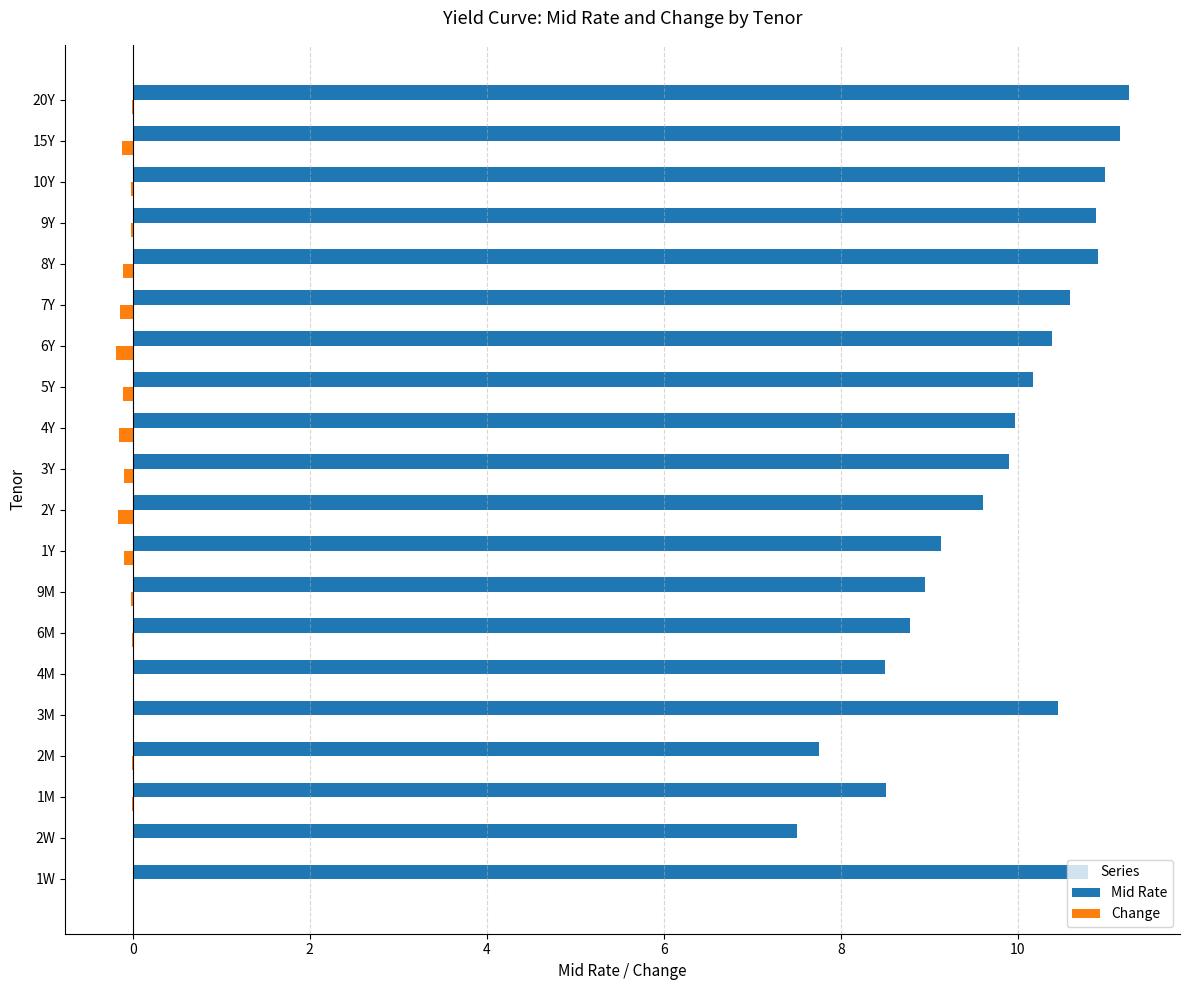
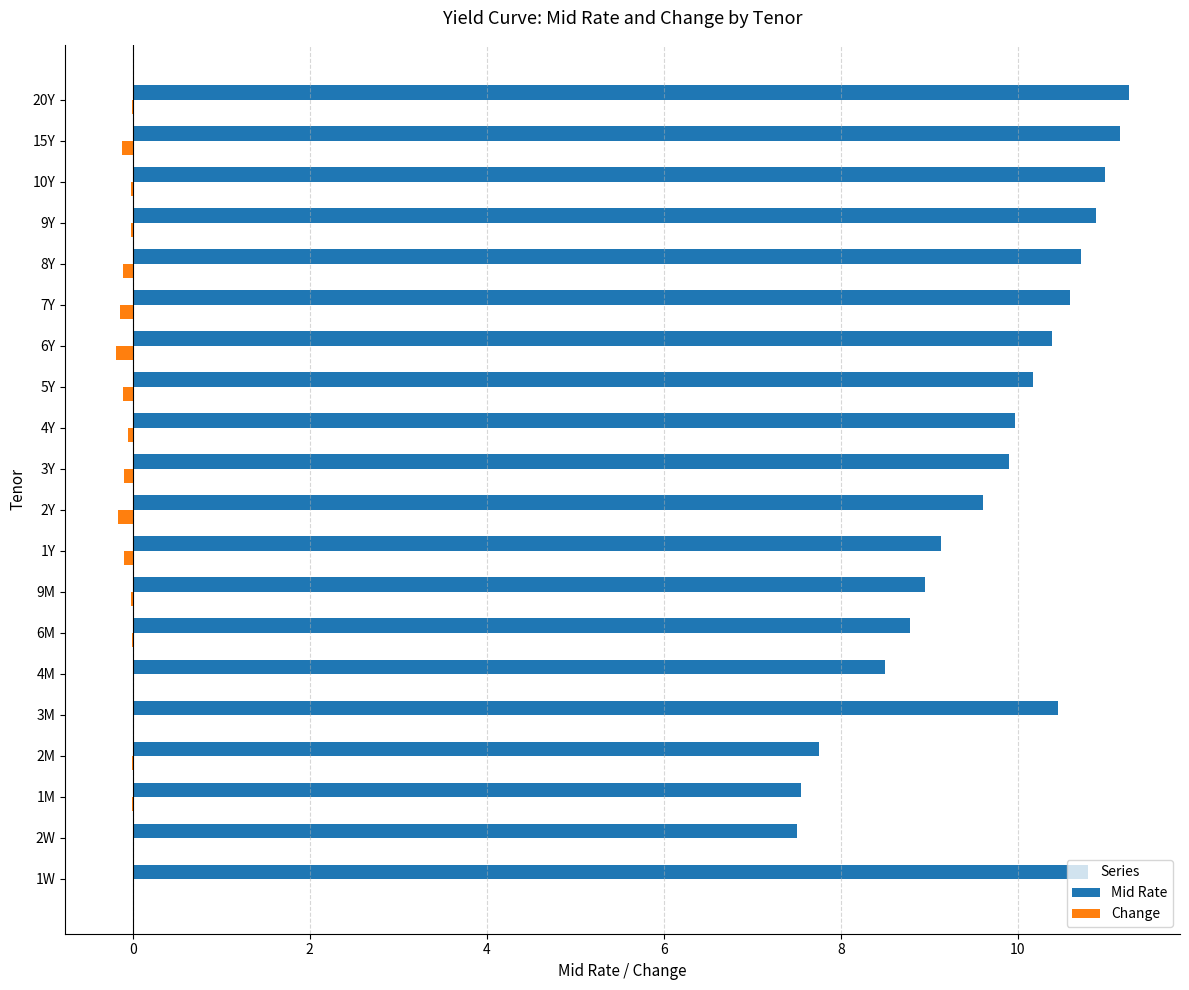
Mid Rate, 8Y: 10.9 -> 10.7
Change, 4Y: -0.2 -> -0.1
Mid Rate, 1M: 8.5 -> 7.6
